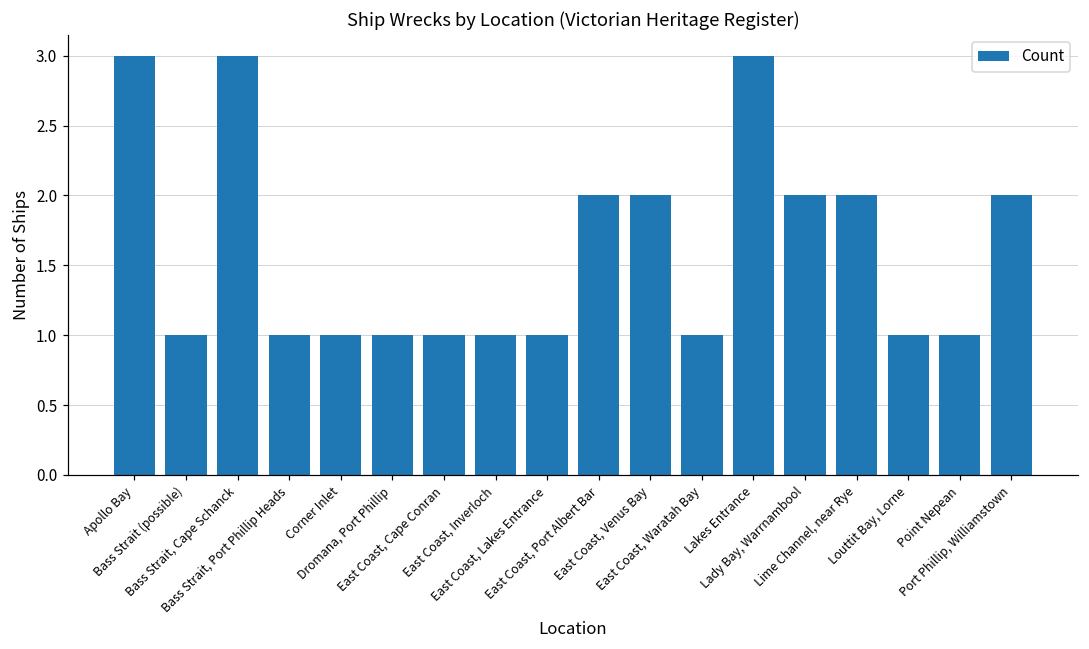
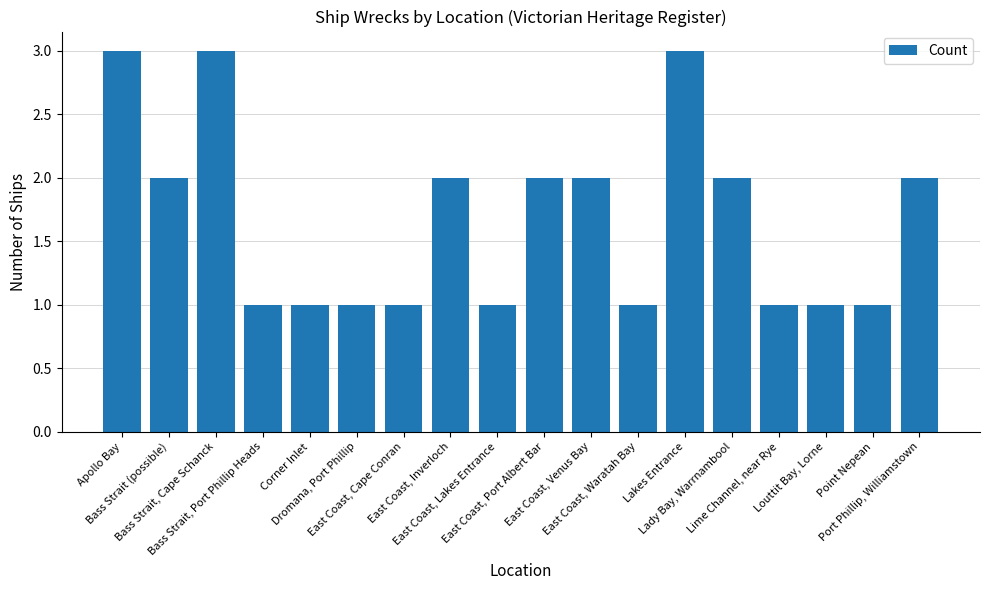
Bass Strait (possible): 1 -> 2
East Coast, Inverloch: 1 -> 2
Lime Channel, near Rye: 2 -> 1
